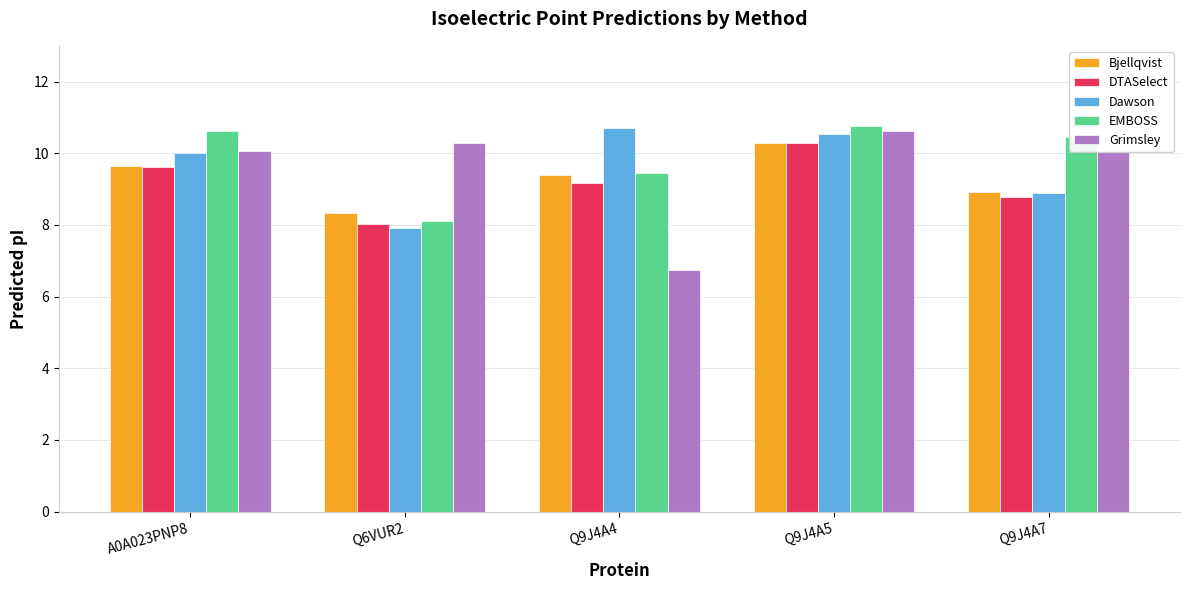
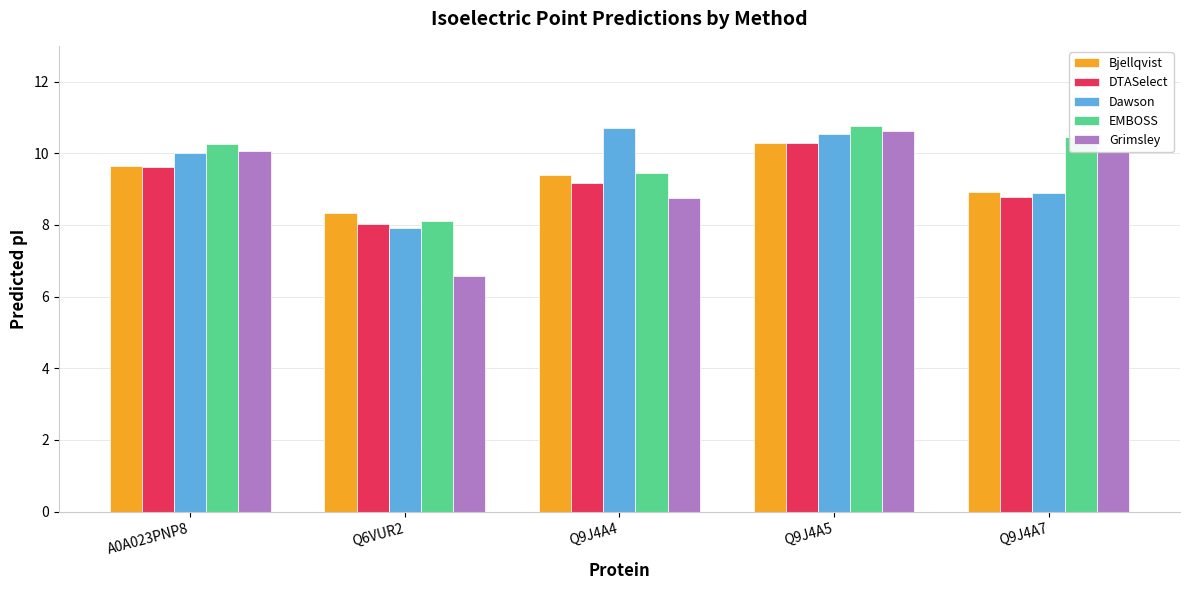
EMBOSS, A0A023PNP8: 10.6 -> 10.2
Grimsley, Q6VUR2: 10.3 -> 6.6
Grimsley, Q9J4A4: 6.7 -> 8.8
